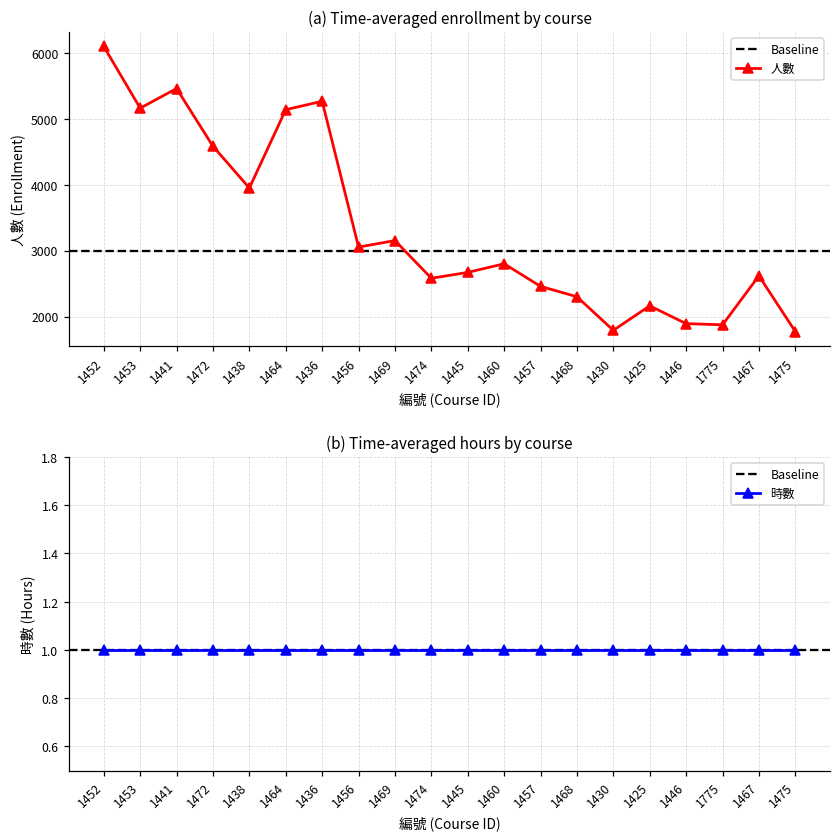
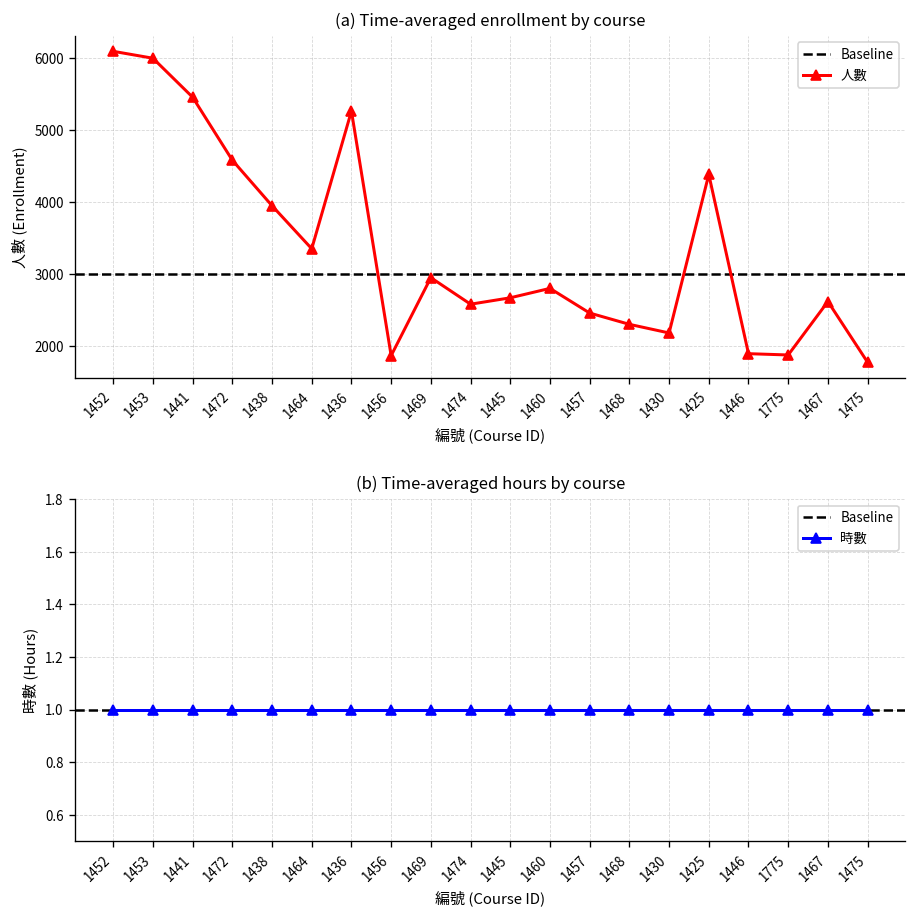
(a) Time-averaged enrollment by course, 1453: 5200 -> 6000
(a) Time-averaged enrollment by course, 1464: 5100 -> 3400
(a) Time-averaged enrollment by course, 1456: 3100 -> 1900
(a) Time-averaged enrollment by course, 1469: 3200 -> 2900
(a) Time-averaged enrollment by course, 1430: 1800 -> 2200
(a) Time-averaged enrollment by course, 1425: 2200 -> 4400
